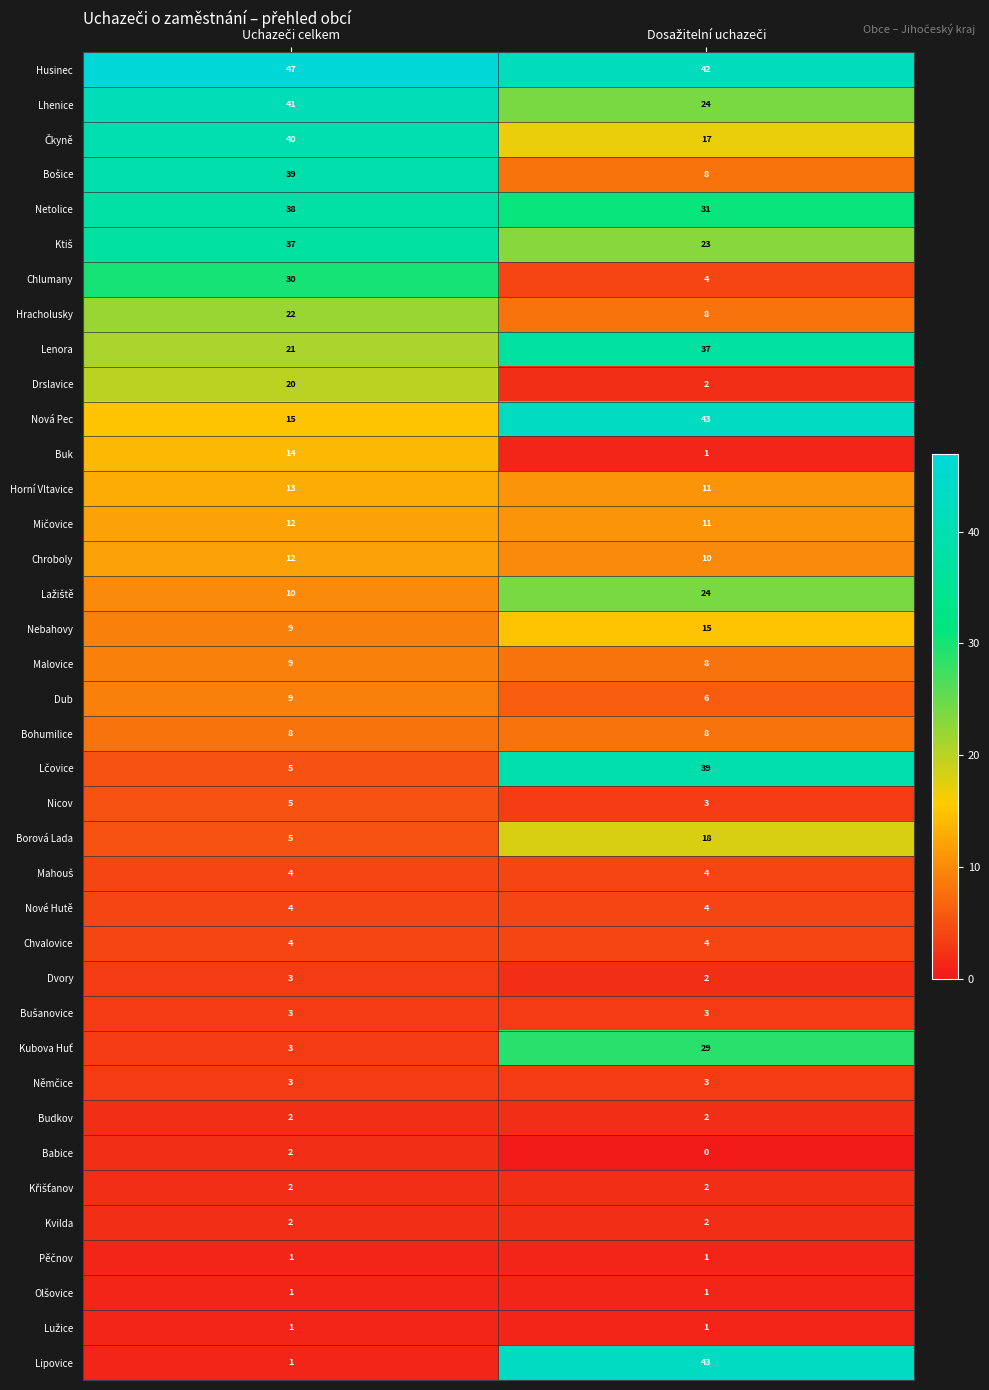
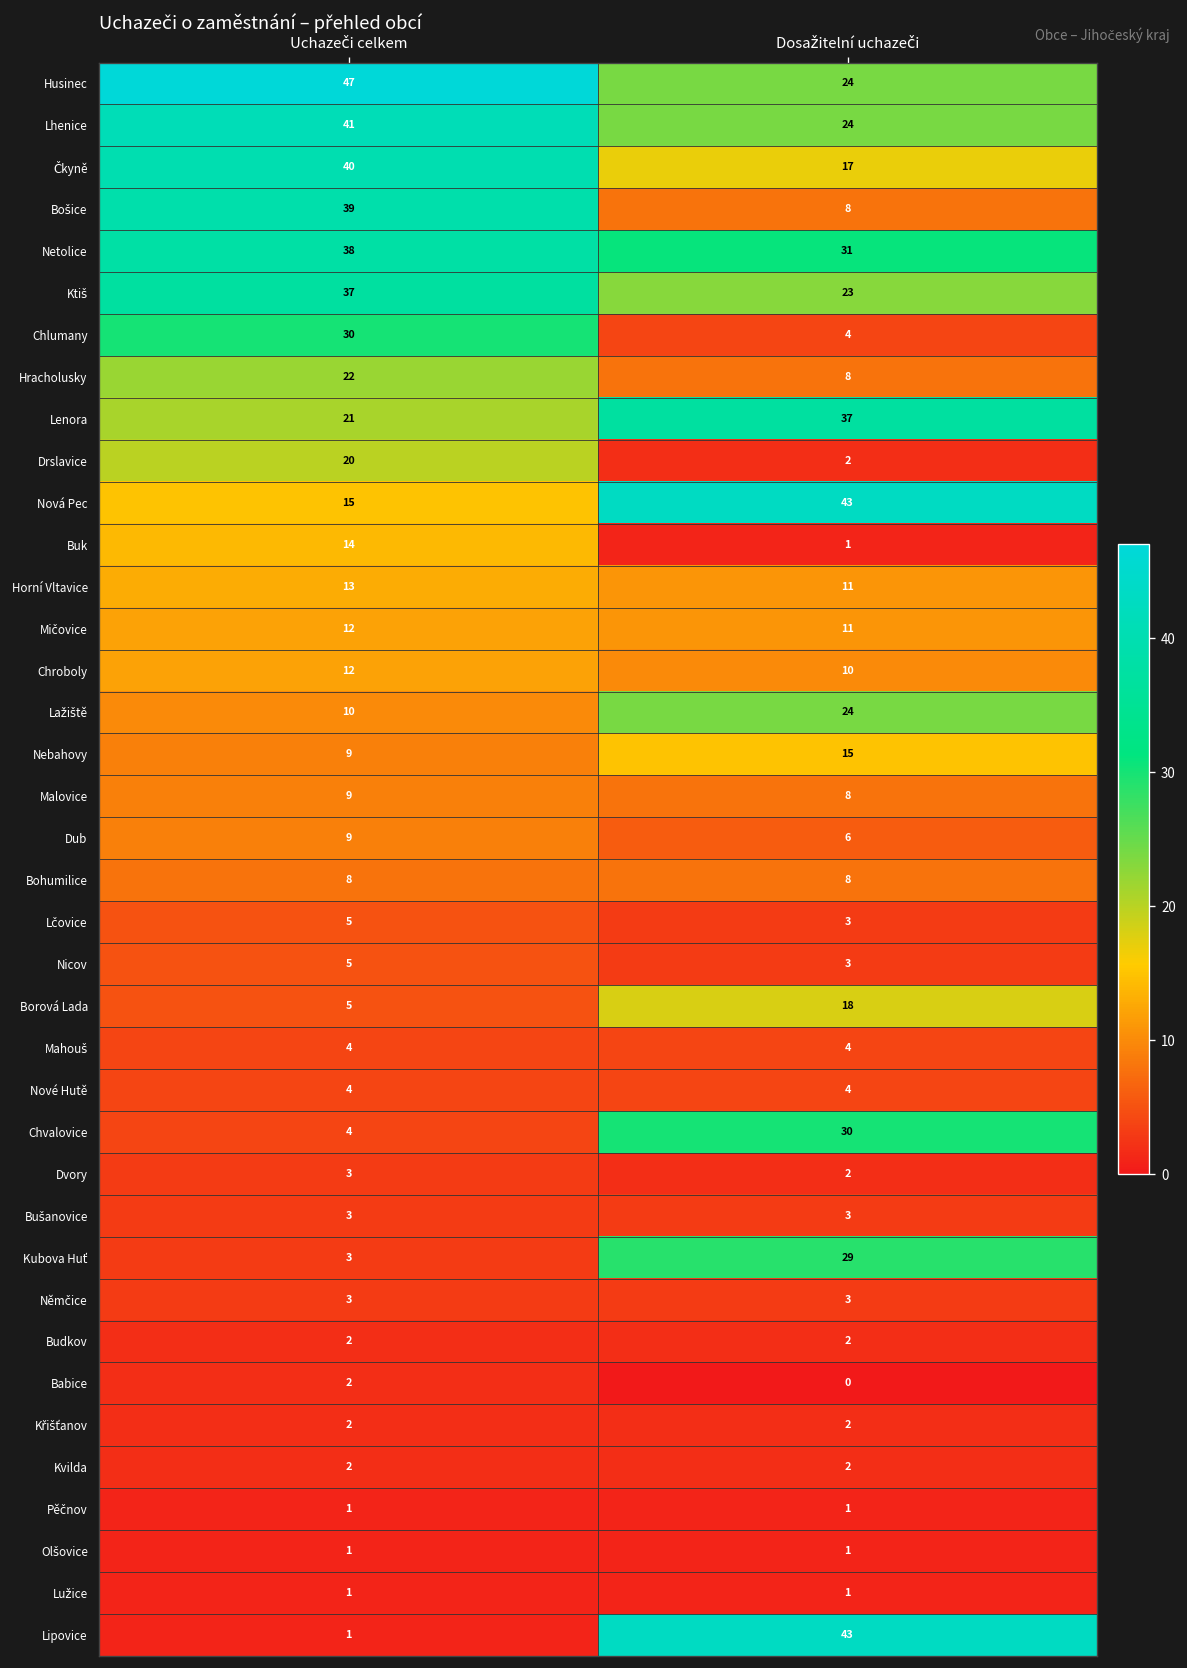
Husinec, Dosažitelní uchazeči: 42 -> 24
Lčovice, Dosažitelní uchazeči: 39 -> 3
Chvalovice, Dosažitelní uchazeči: 4 -> 30
